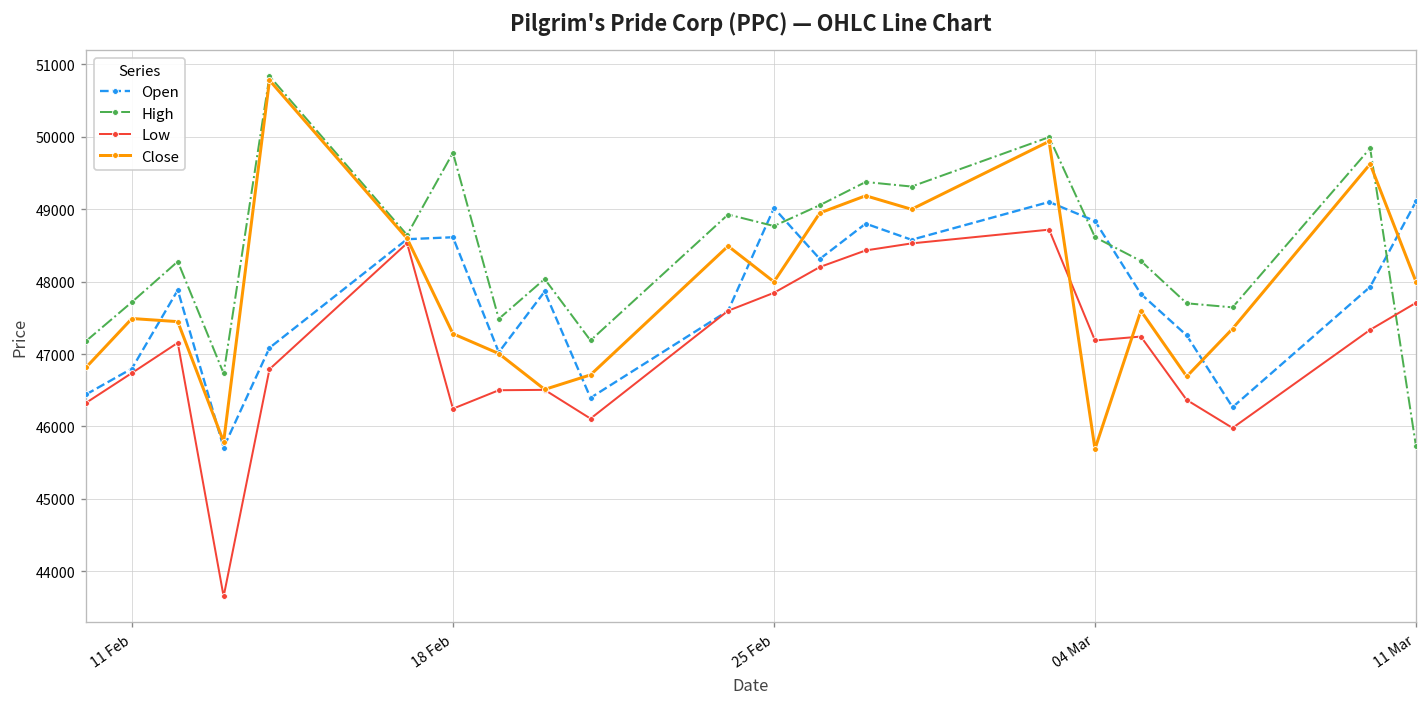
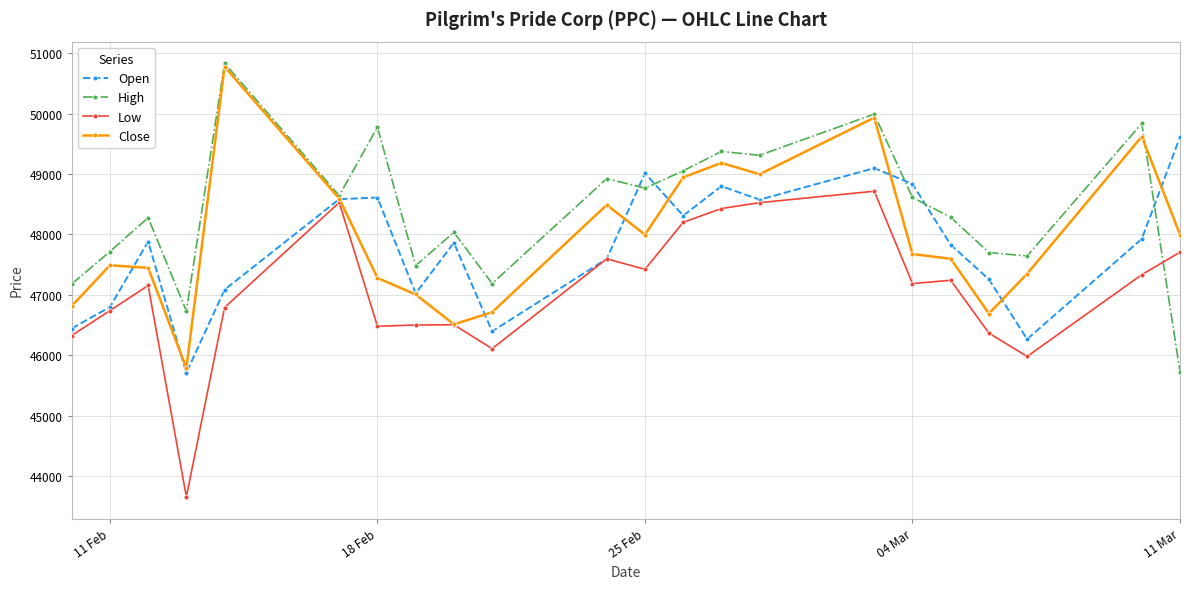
Low, 18 Feb: 46200 -> 46500
Low, 25 Feb: 47800 -> 47400
Close, 04 Mar: 45700 -> 47700
Open, 11 Mar: 49100 -> 49600
